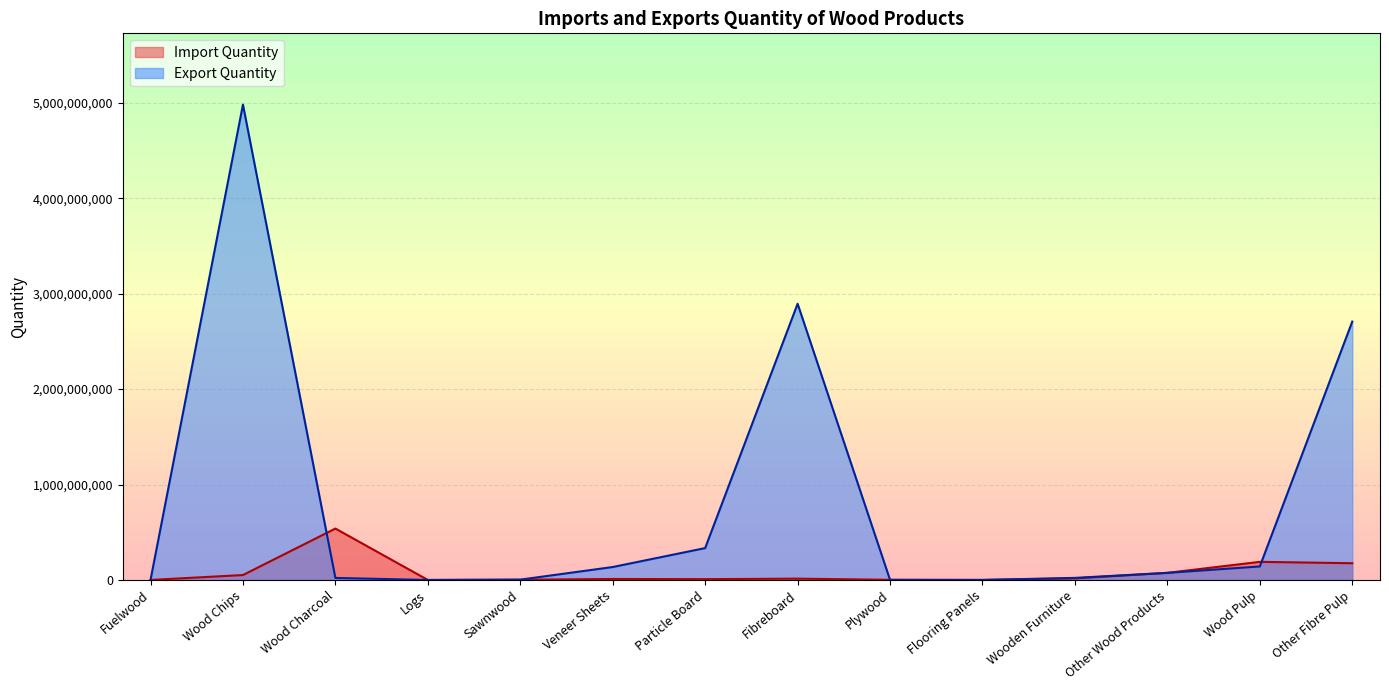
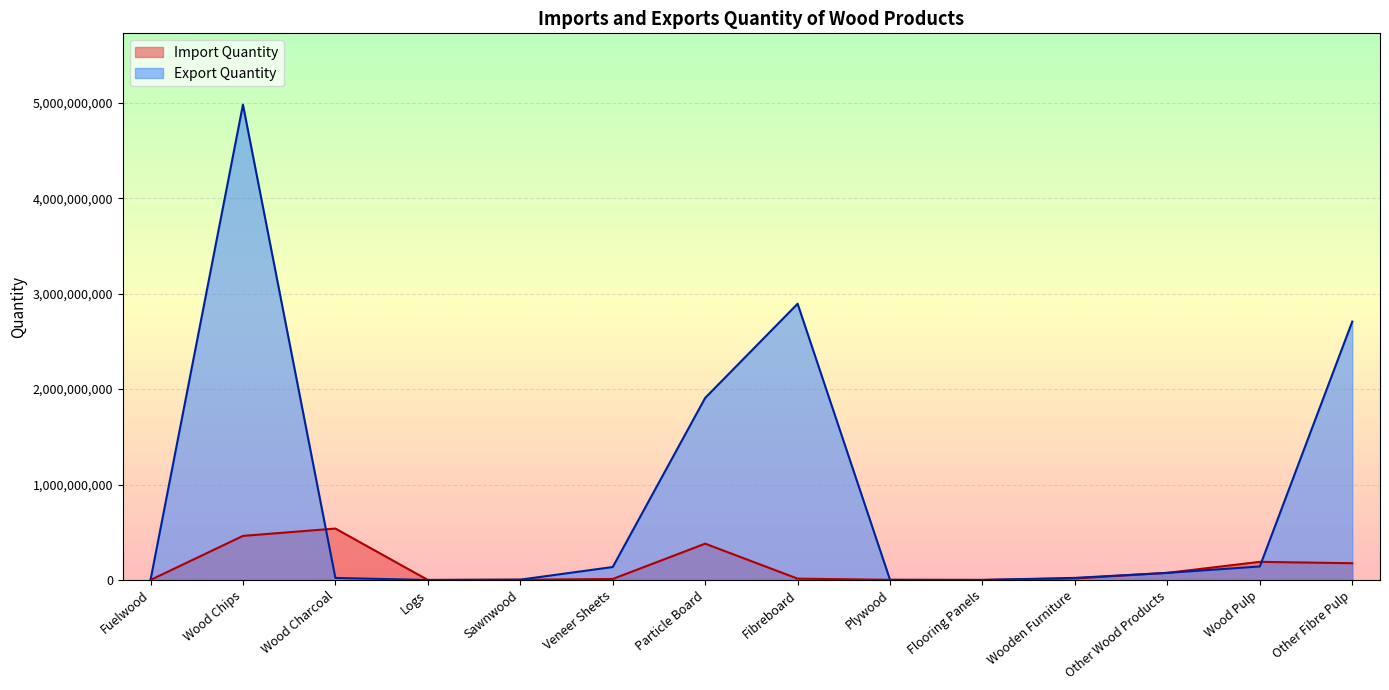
Import Quantity, Wood Chips: 100,000,000 -> 500,000,000
Import Quantity, Particle Board: 0 -> 400,000,000
Export Quantity, Particle Board: 300,000,000 -> 1,900,000,000
